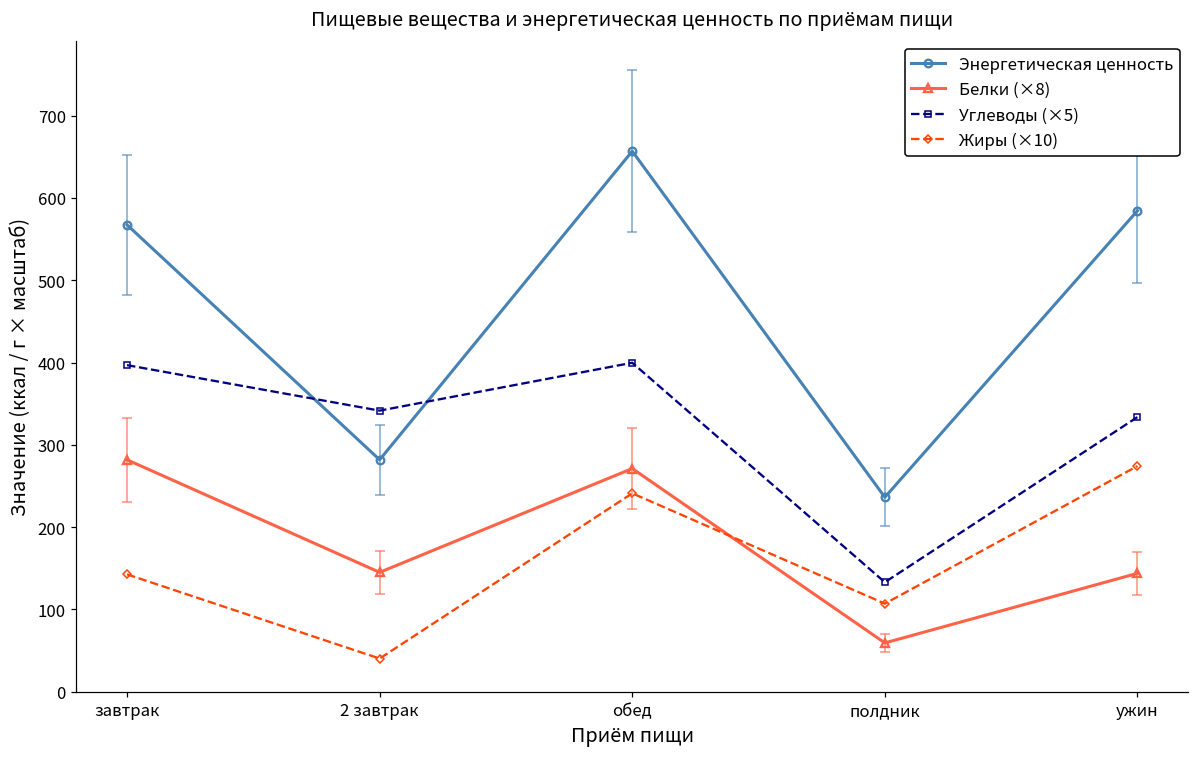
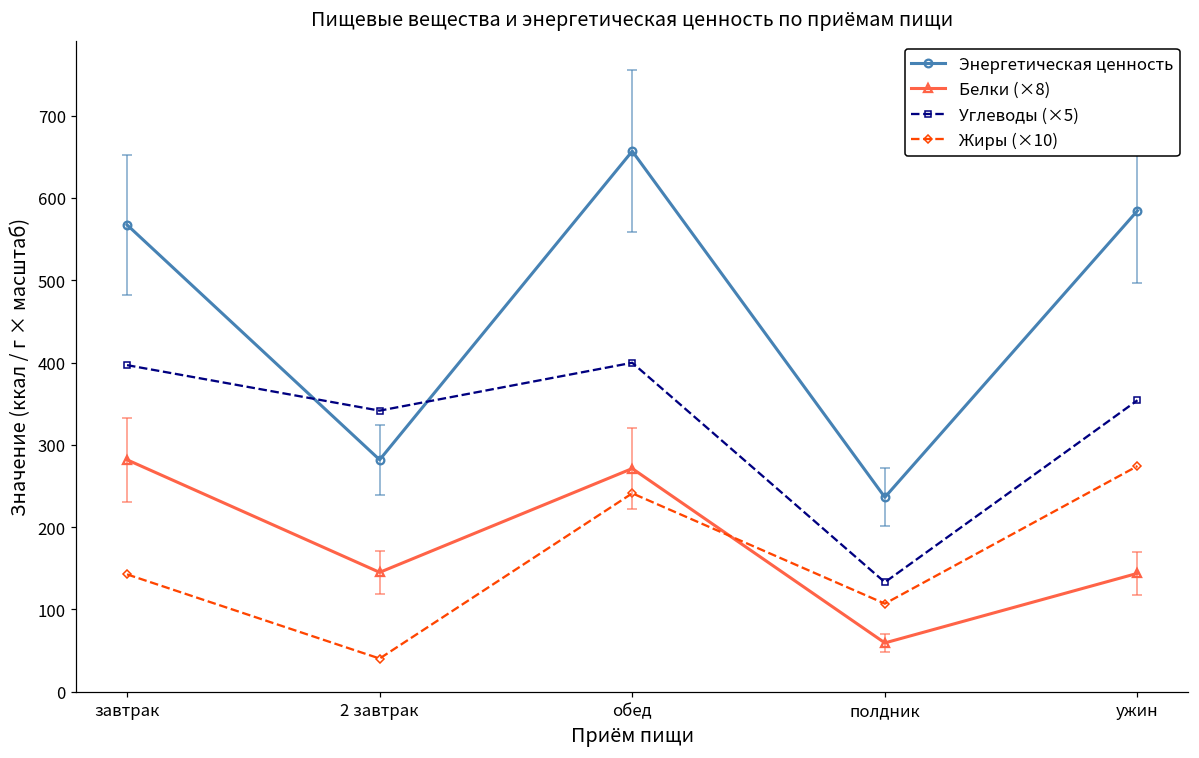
Углеводы (×5), ужин: 330 -> 350
